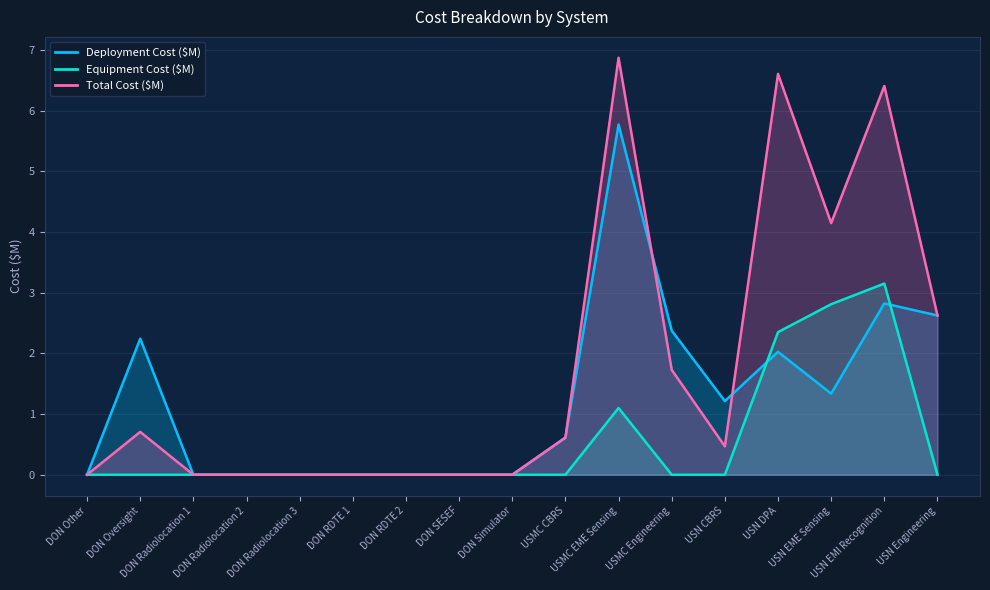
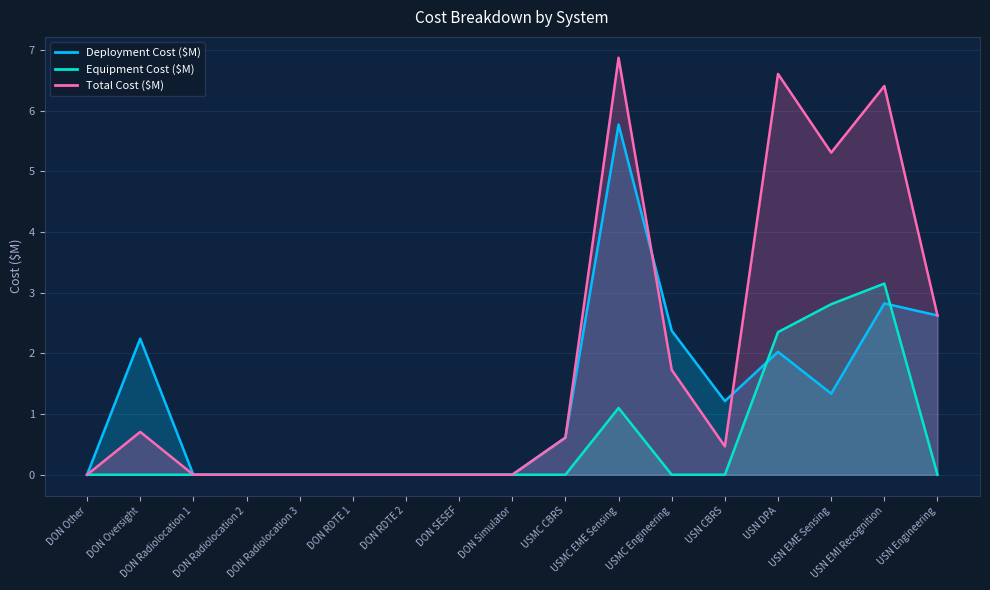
Total Cost ($M), USN EME Sensing: 4.1 -> 5.3
